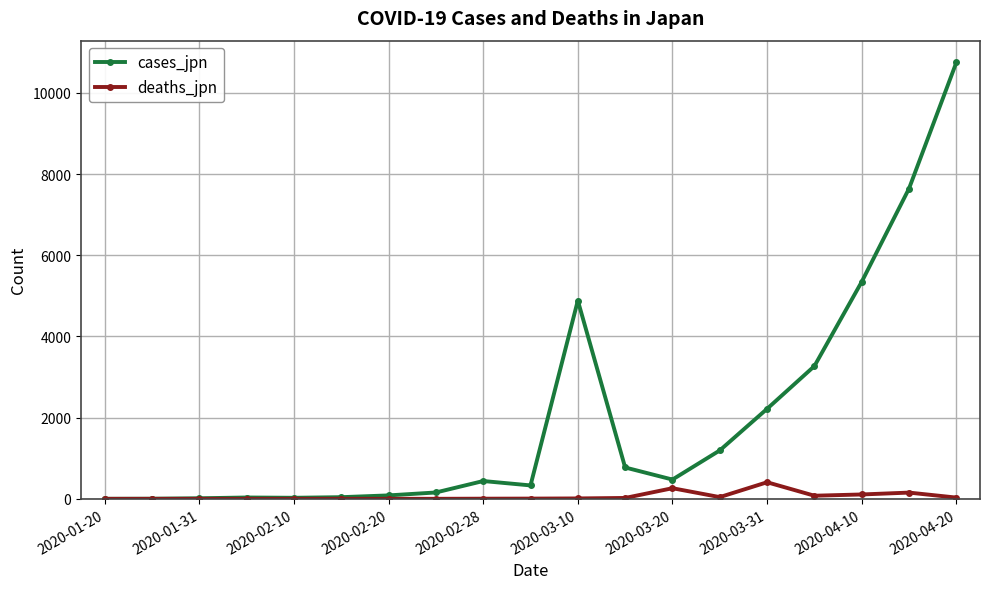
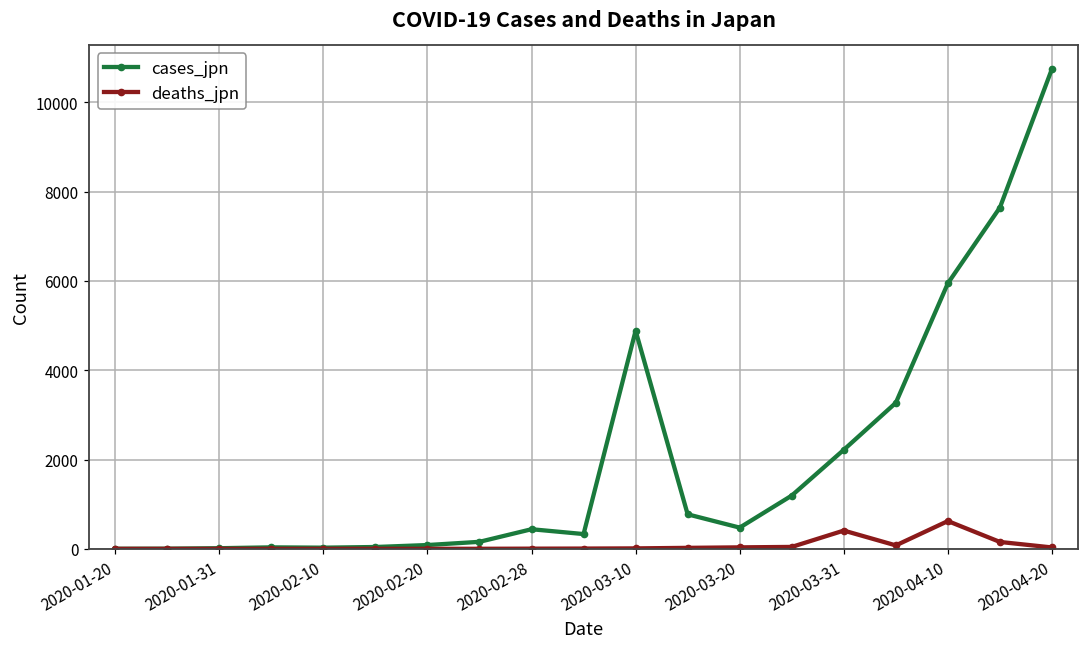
deaths_jpn, 2020-03-20: 300 -> 0
cases_jpn, 2020-04-10: 5300 -> 5900
deaths_jpn, 2020-04-10: 100 -> 600
